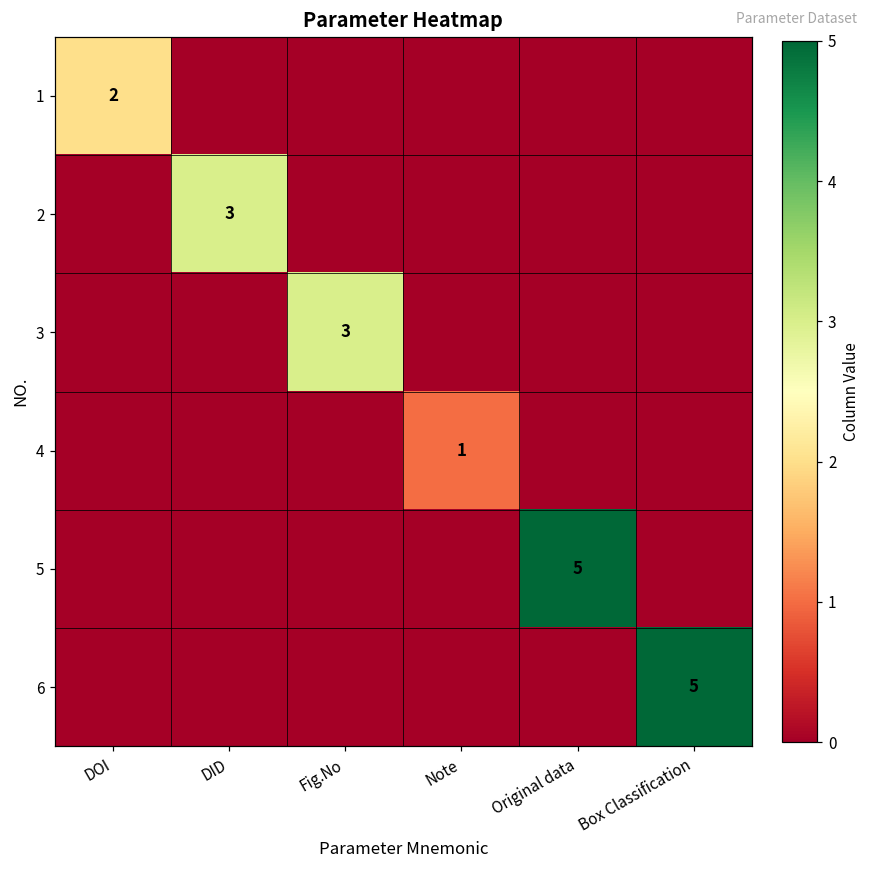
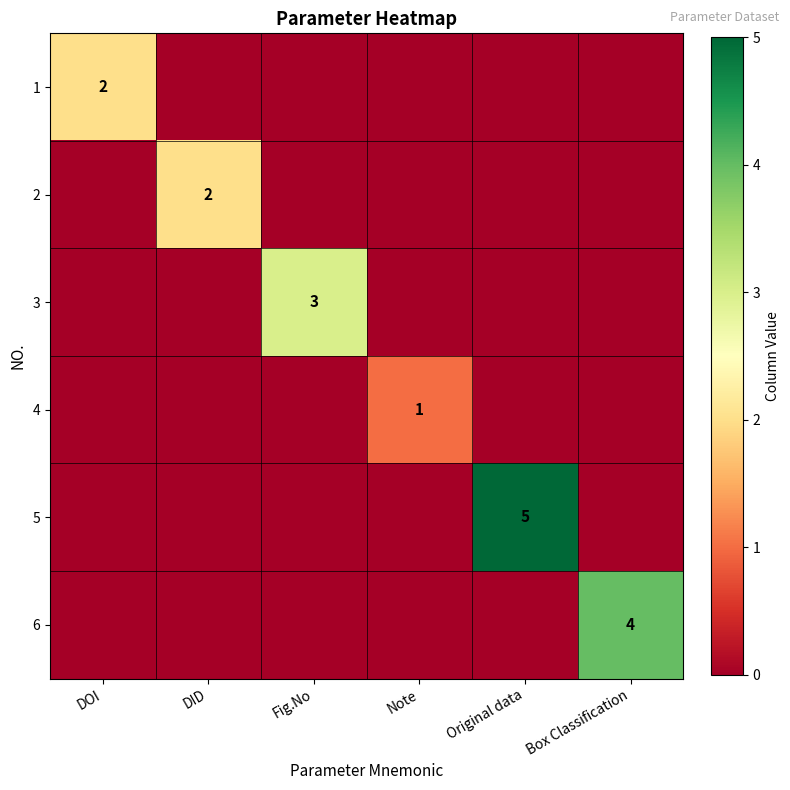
2, DID: 3 -> 2
6, Box Classification: 5 -> 4
